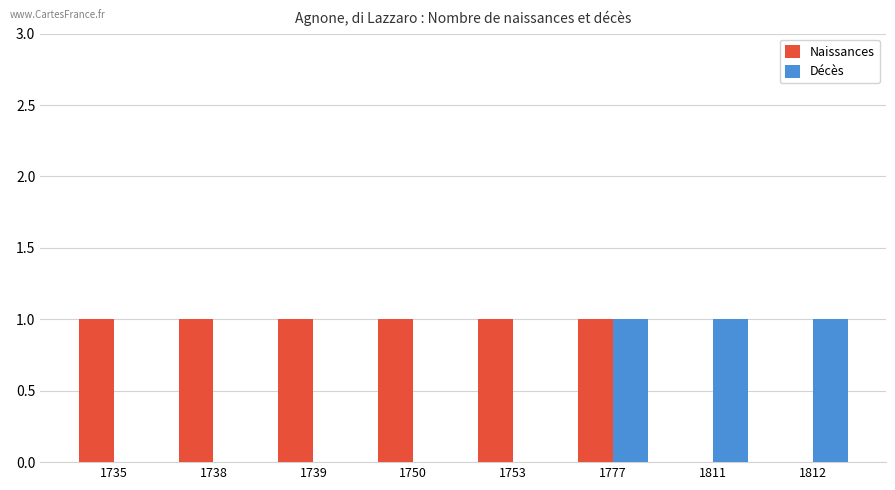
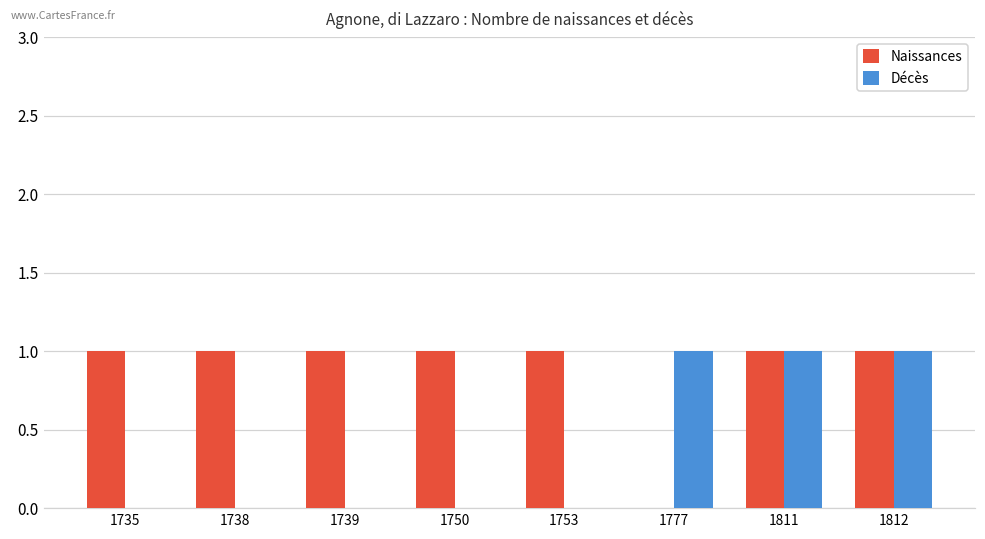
Naissances, 1777: 1 -> 0
Naissances, 1811: 0 -> 1
Naissances, 1812: 0 -> 1
